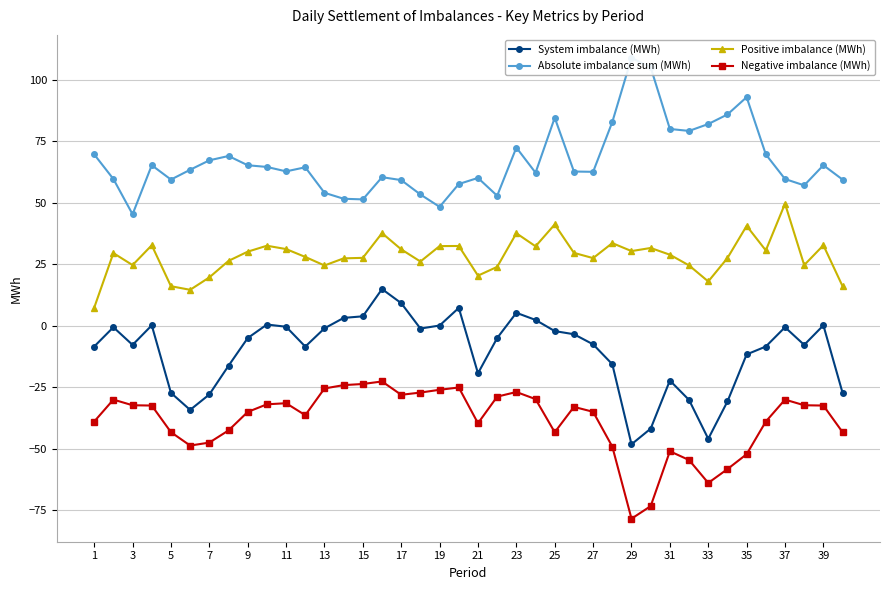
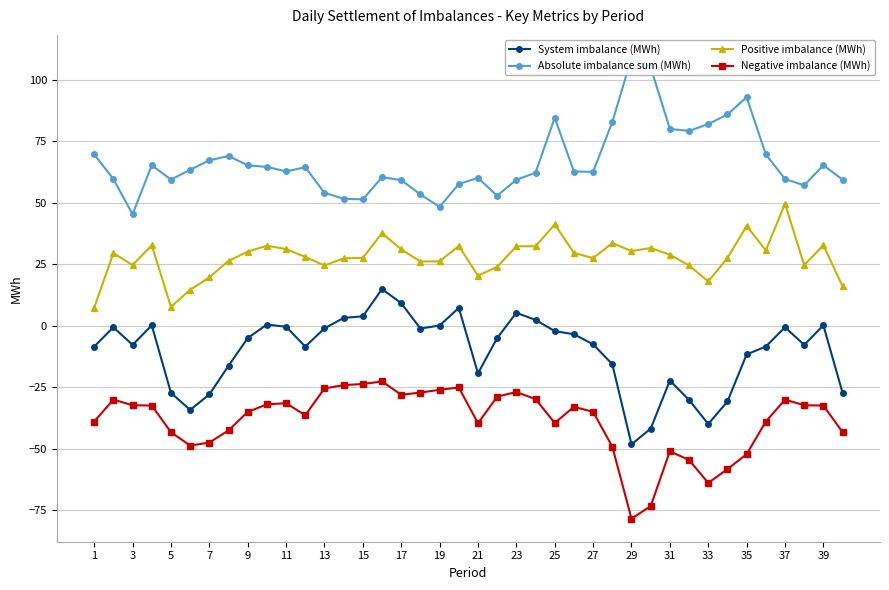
Positive imbalance (MWh), 5: 16 -> 8
Positive imbalance (MWh), 19: 32 -> 26
Absolute imbalance sum (MWh), 23: 72 -> 59
Positive imbalance (MWh), 23: 38 -> 32
Negative imbalance (MWh), 25: -43 -> -40
System imbalance (MWh), 33: -46 -> -40
